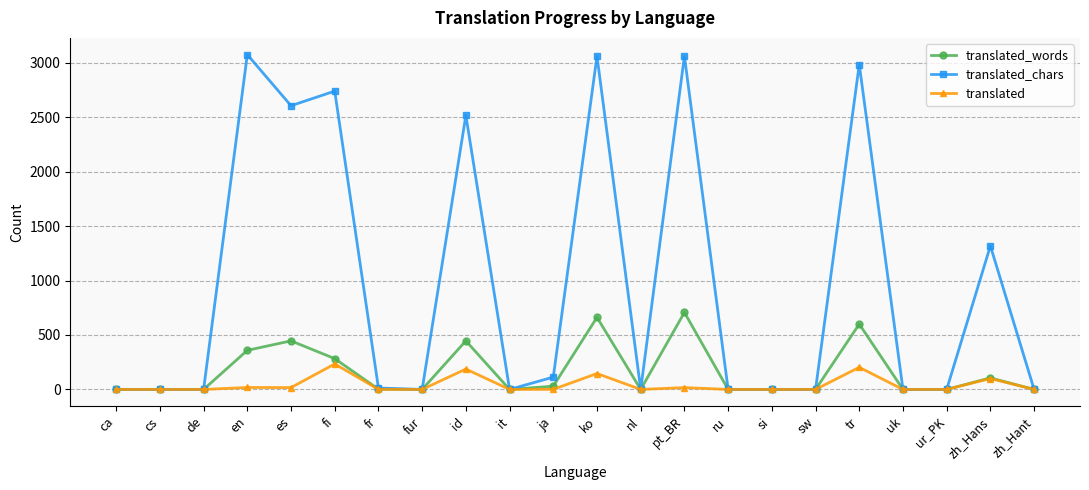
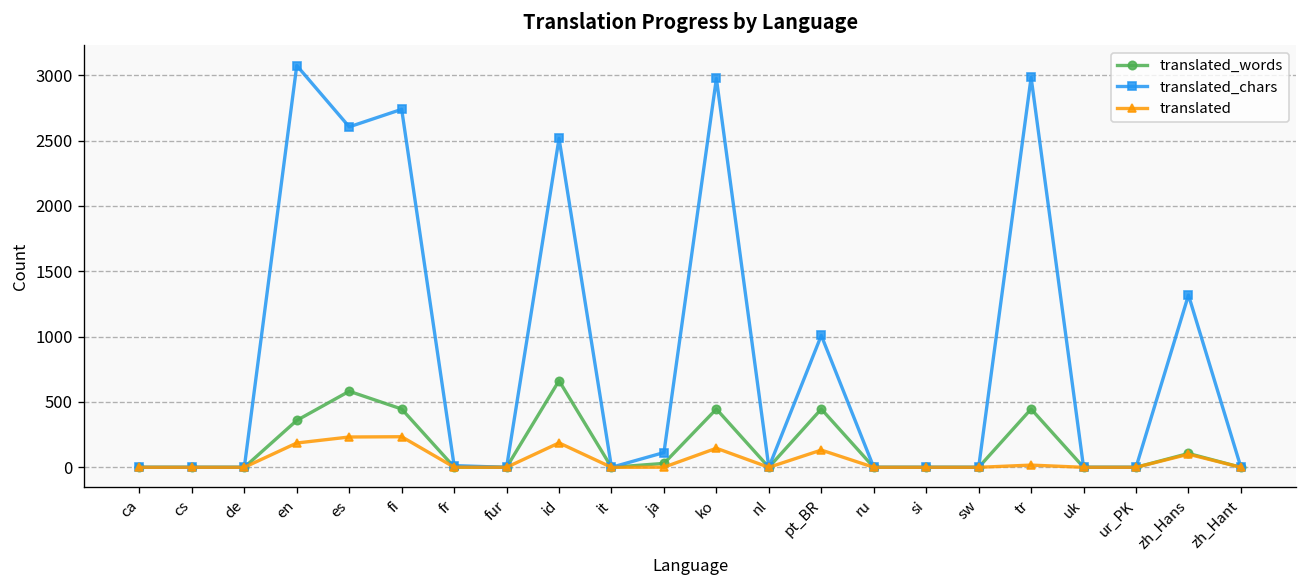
translated, en: 20 -> 190
translated_words, es: 450 -> 580
translated, es: 20 -> 230
translated_words, fi: 280 -> 450
translated_words, id: 450 -> 660
translated_words, ko: 660 -> 450
translated_chars, ko: 3060 -> 2980
translated_words, pt_BR: 710 -> 450
translated_chars, pt_BR: 3060 -> 1010
translated, pt_BR: 20 -> 130
translated_words, tr: 600 -> 450
translated, tr: 200 -> 20
